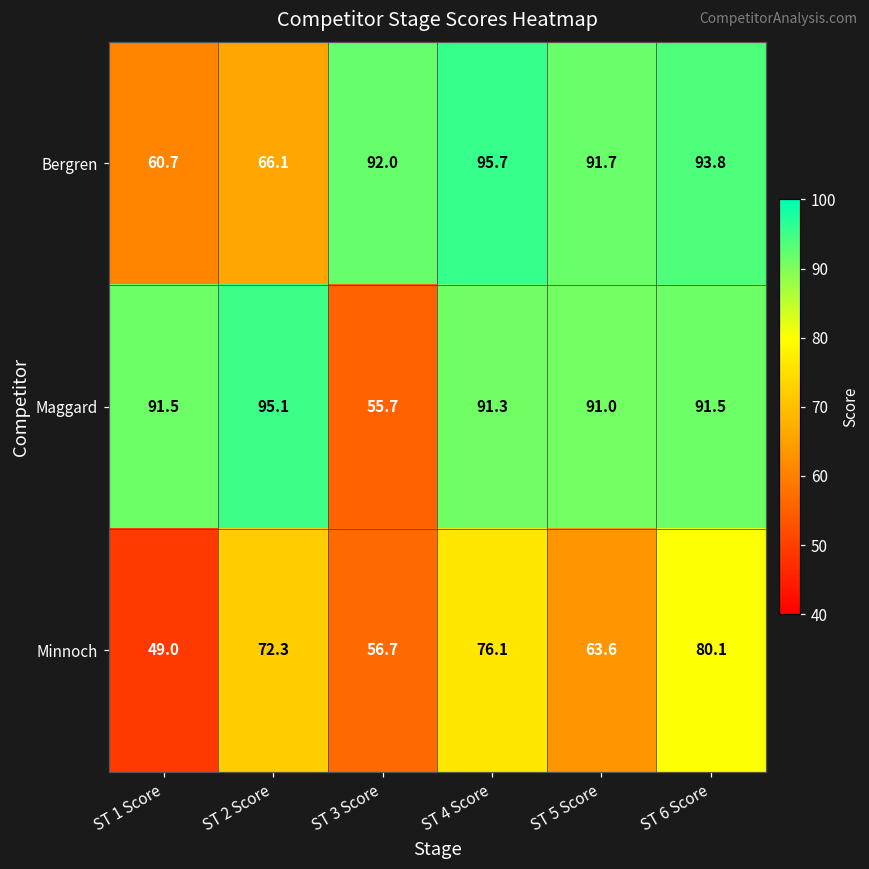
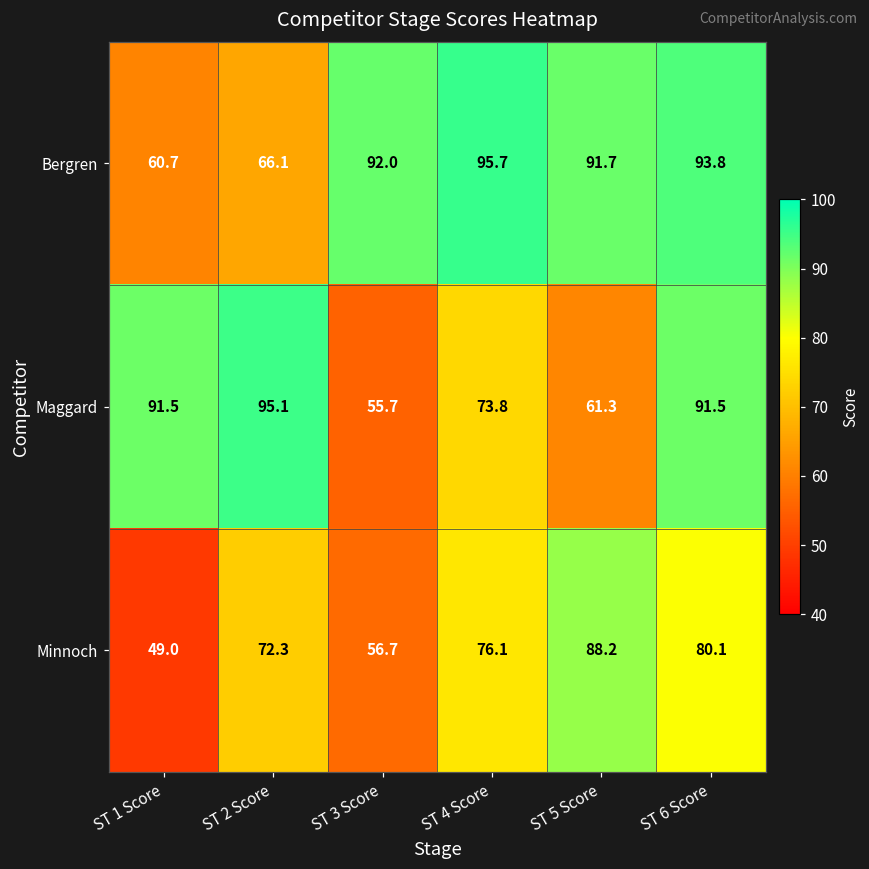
Maggard, ST 4 Score: 91.3 -> 73.8
Maggard, ST 5 Score: 91.0 -> 61.3
Minnoch, ST 5 Score: 63.6 -> 88.2
